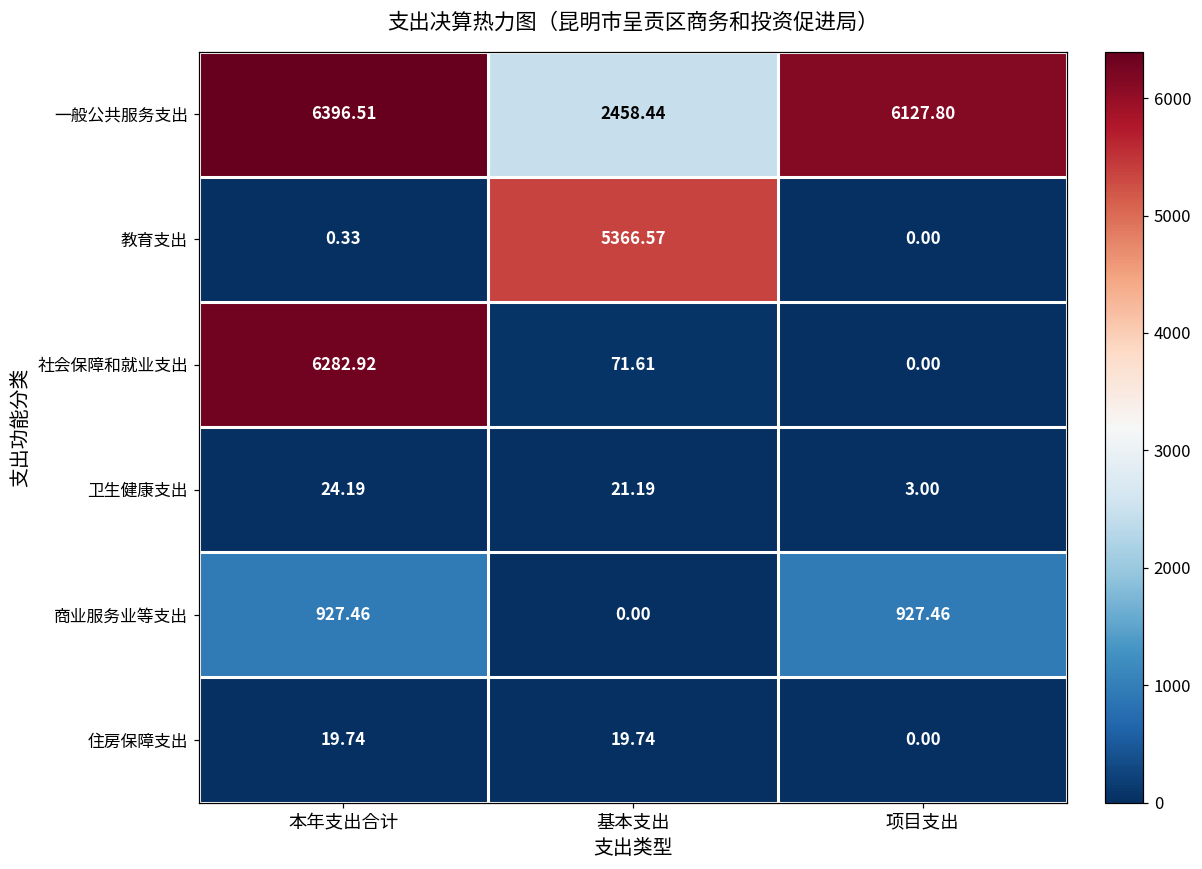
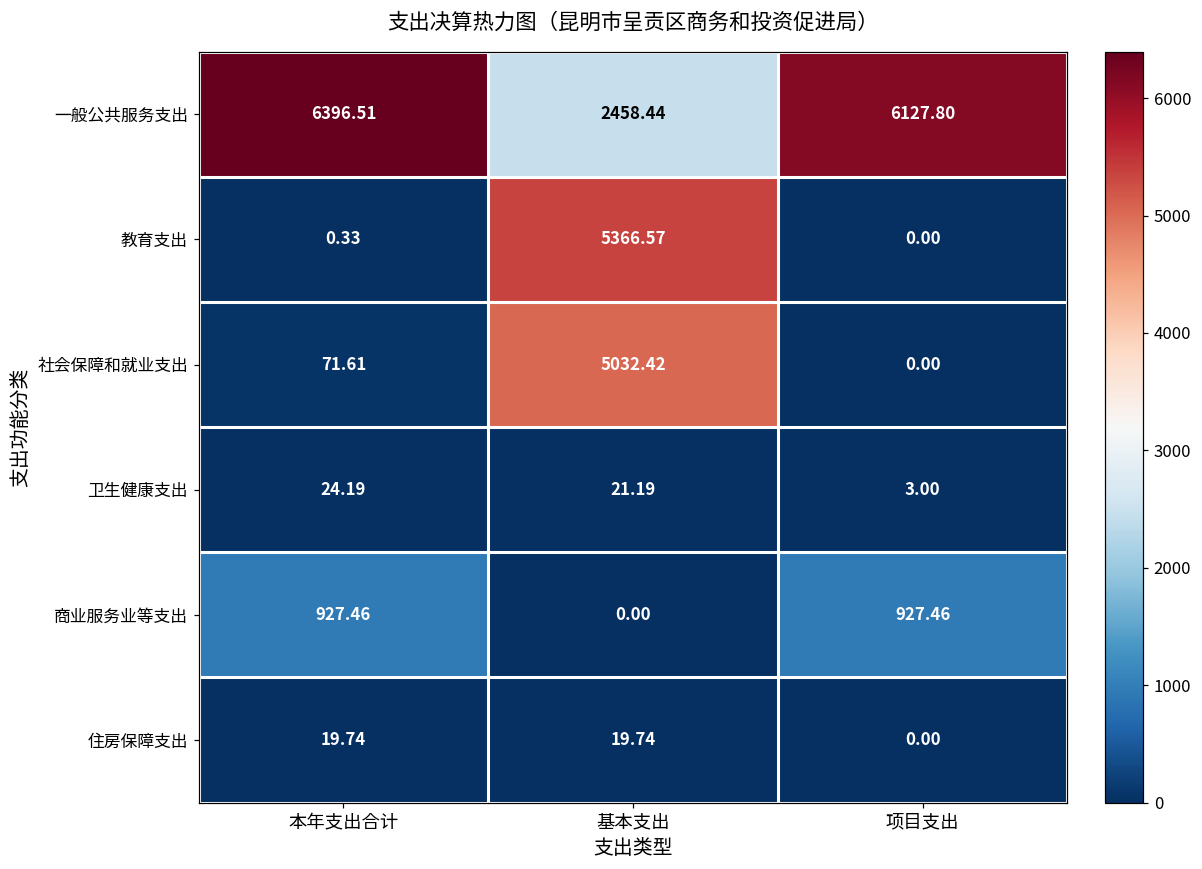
社会保障和就业支出, 本年支出合计: 6282.92 -> 71.61
社会保障和就业支出, 基本支出: 71.61 -> 5032.42
